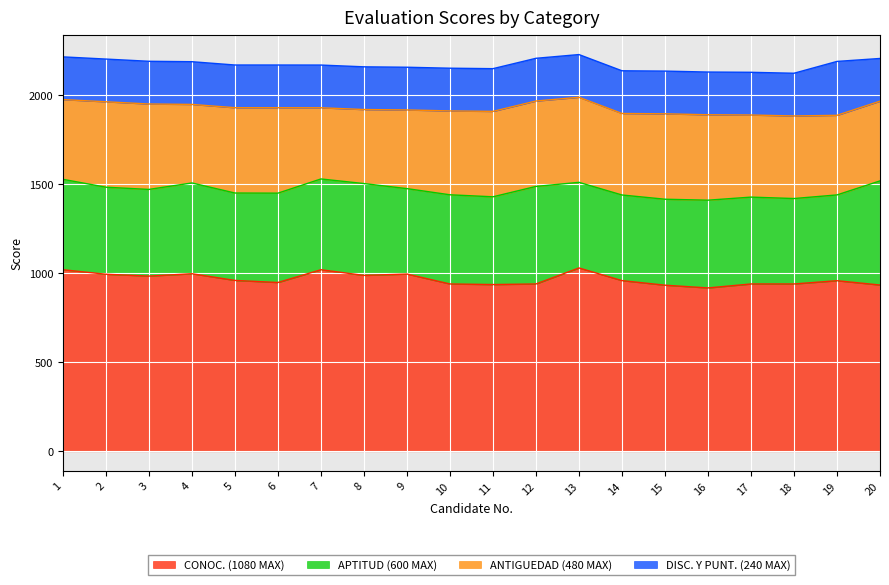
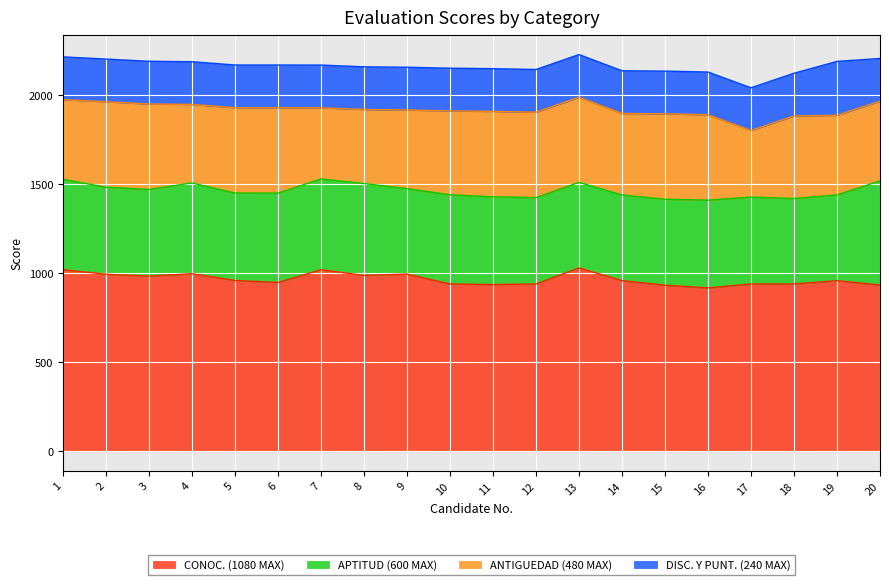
APTITUD (600 MAX), 12: 550 -> 490
ANTIGUEDAD (480 MAX), 17: 460 -> 370
